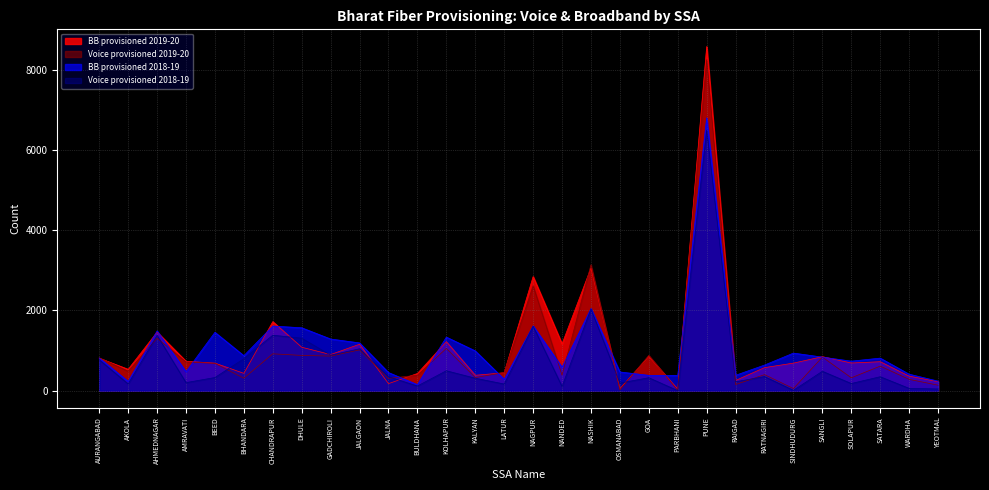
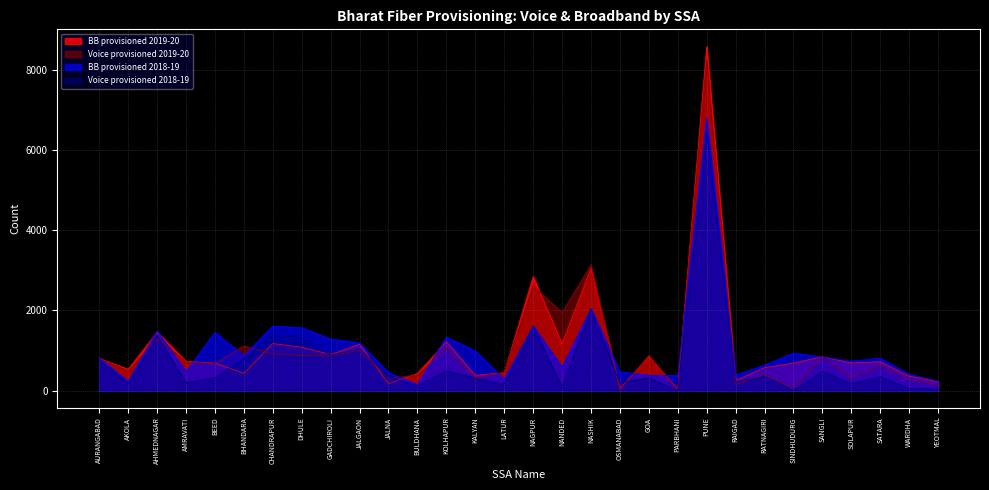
Voice provisioned 2019-20, BHANDARA: 300 -> 1100
BB provisioned 2019-20, CHANDRAPUR: 1700 -> 1200
Voice provisioned 2019-20, NANDED: 400 -> 1900
